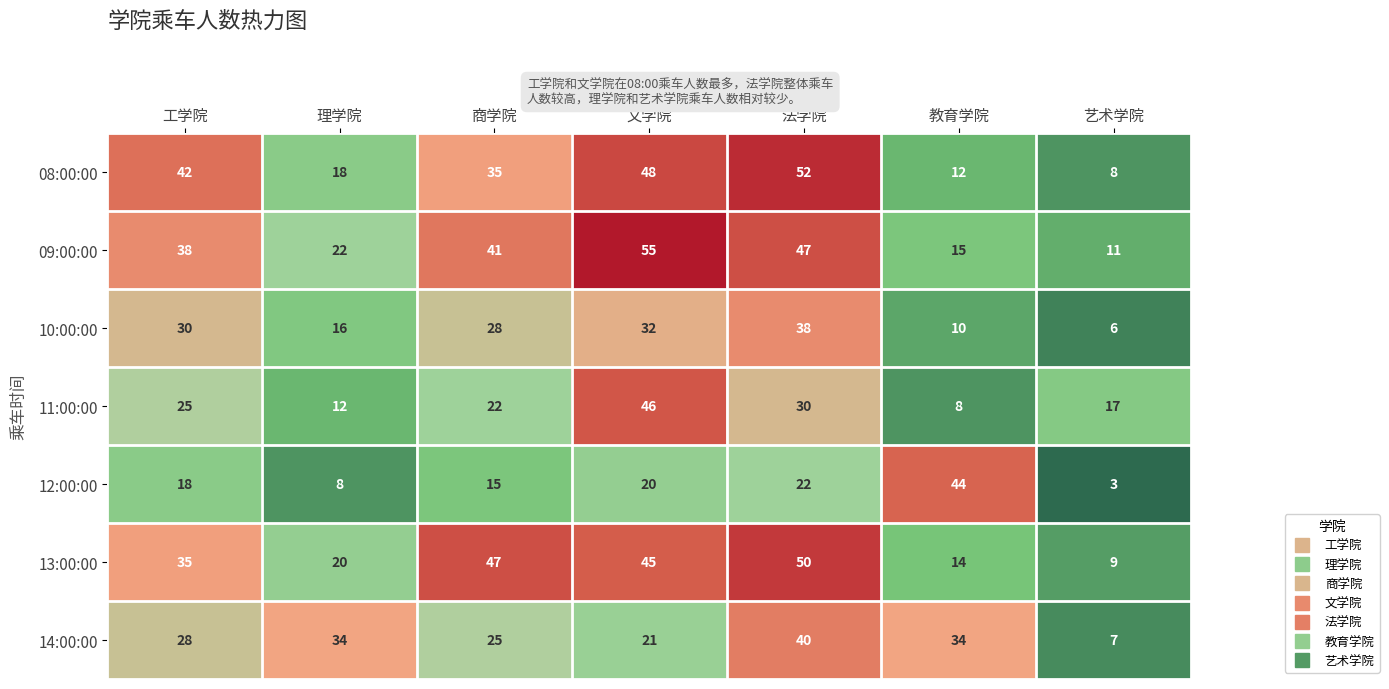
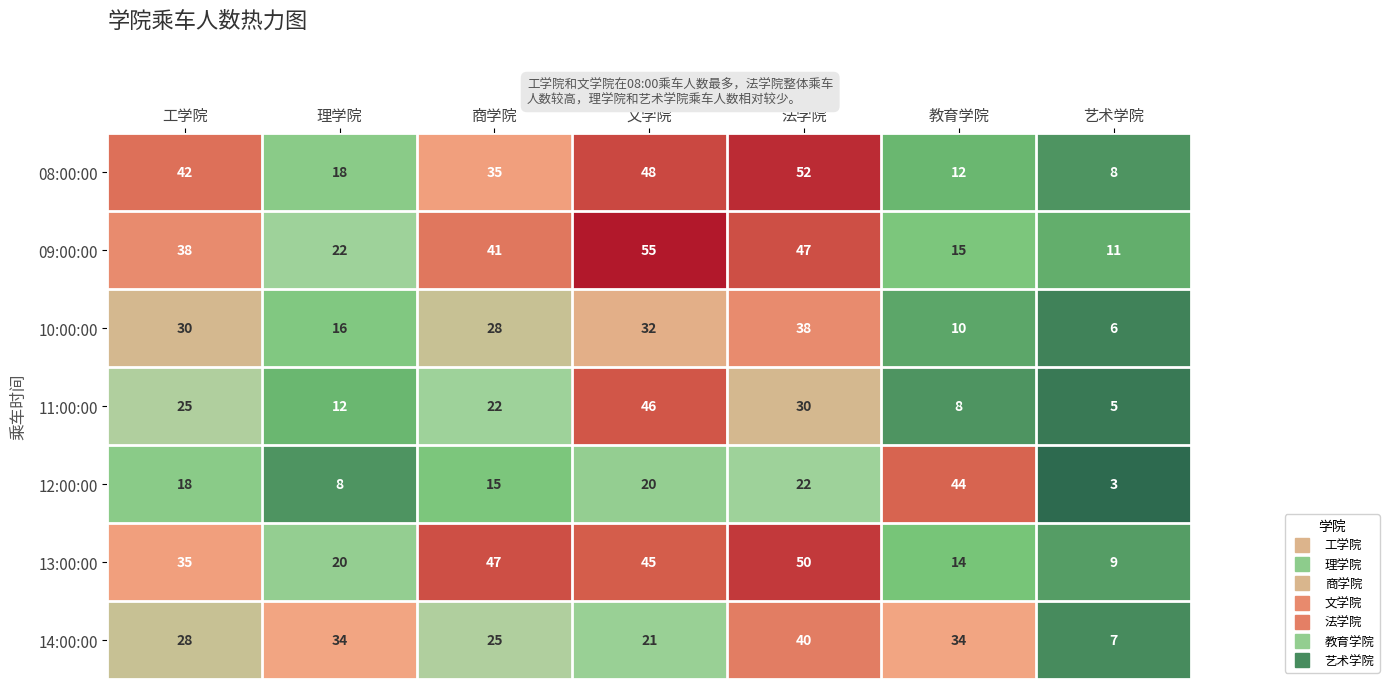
11:00:00, 艺术学院: 17 -> 5
